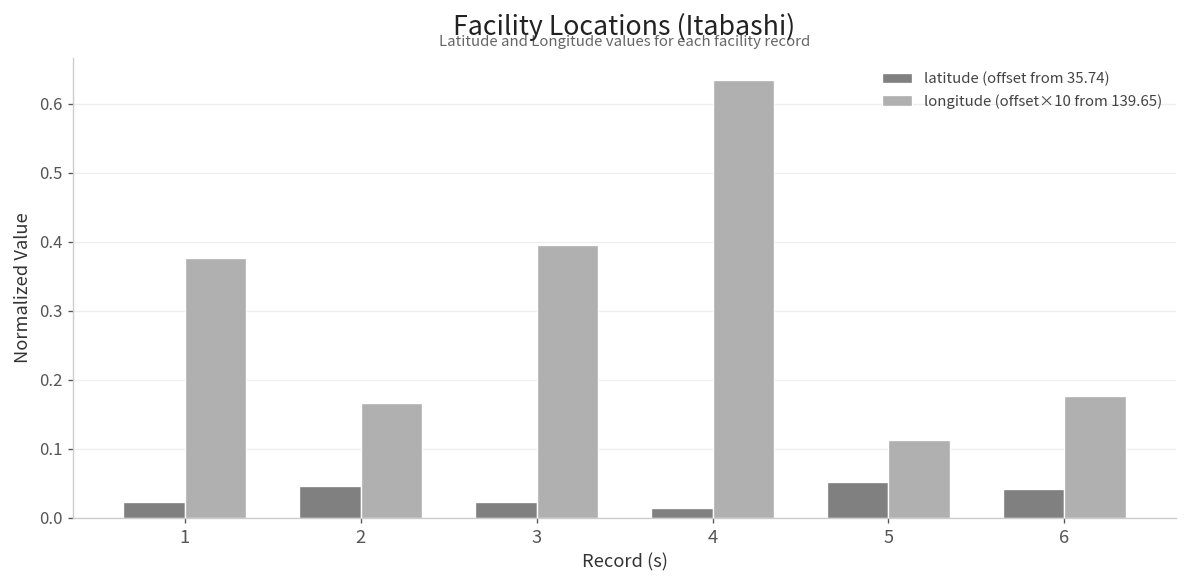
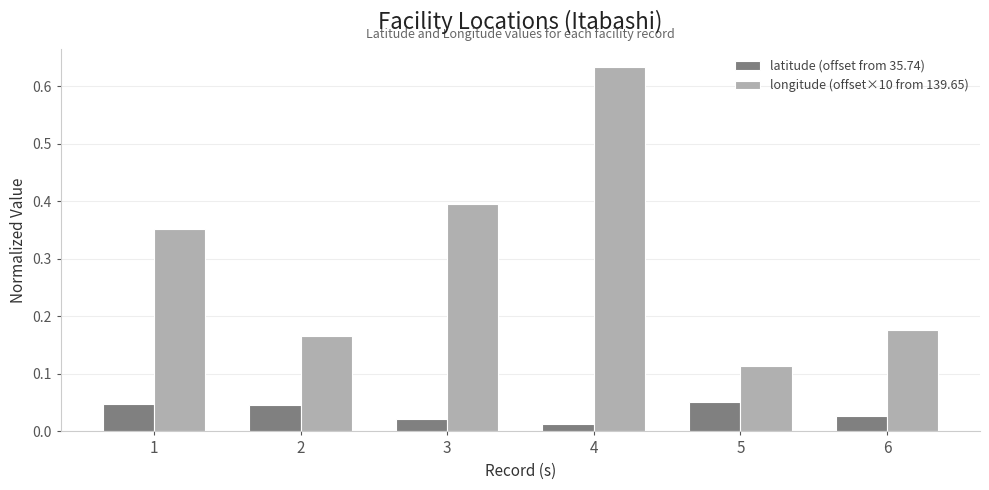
latitude (offset from 35.74), 1: 0.02 -> 0.05
longitude (offset×10 from 139.65), 1: 0.38 -> 0.35
latitude (offset from 35.74), 6: 0.04 -> 0.03
